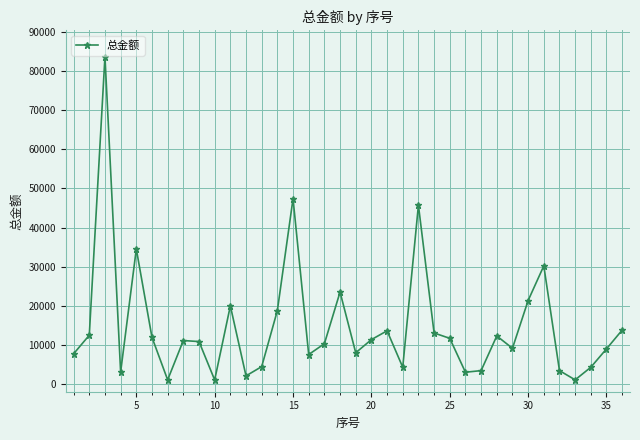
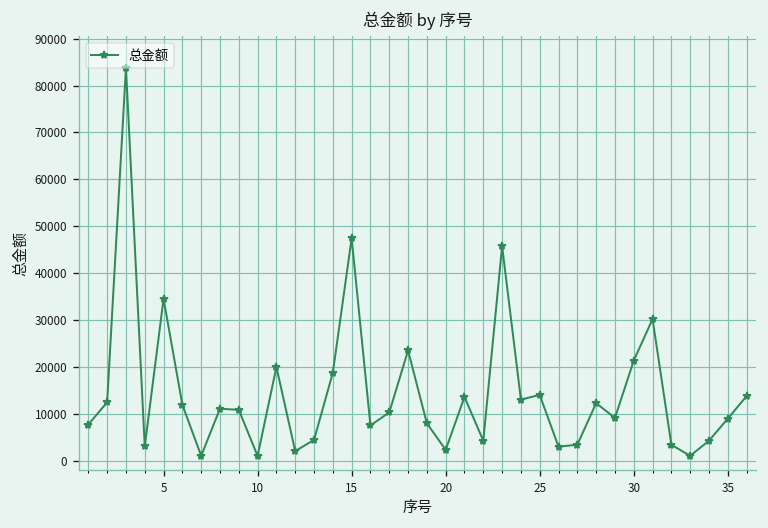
20: 11000 -> 2000
25: 12000 -> 14000
